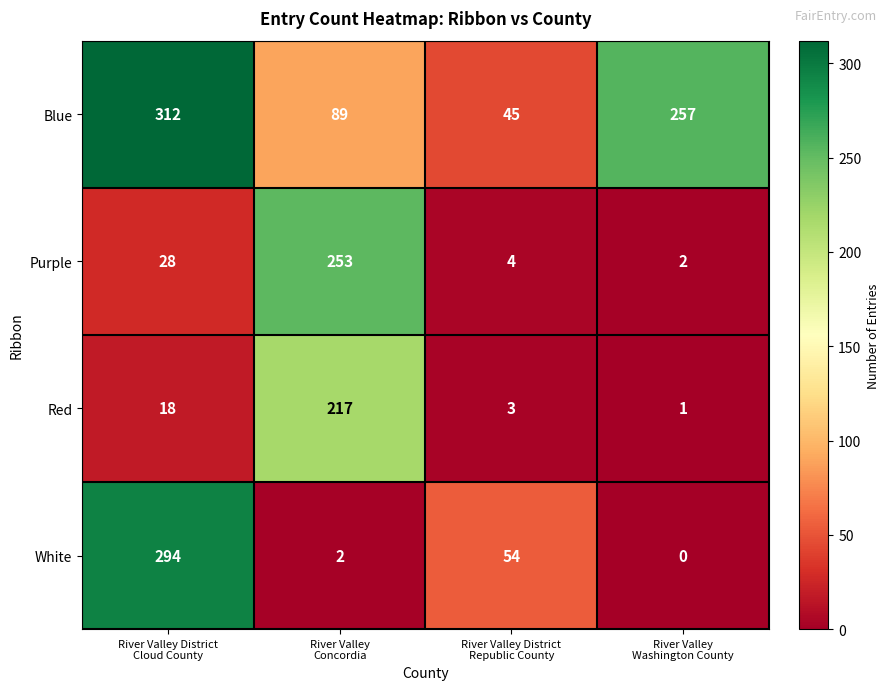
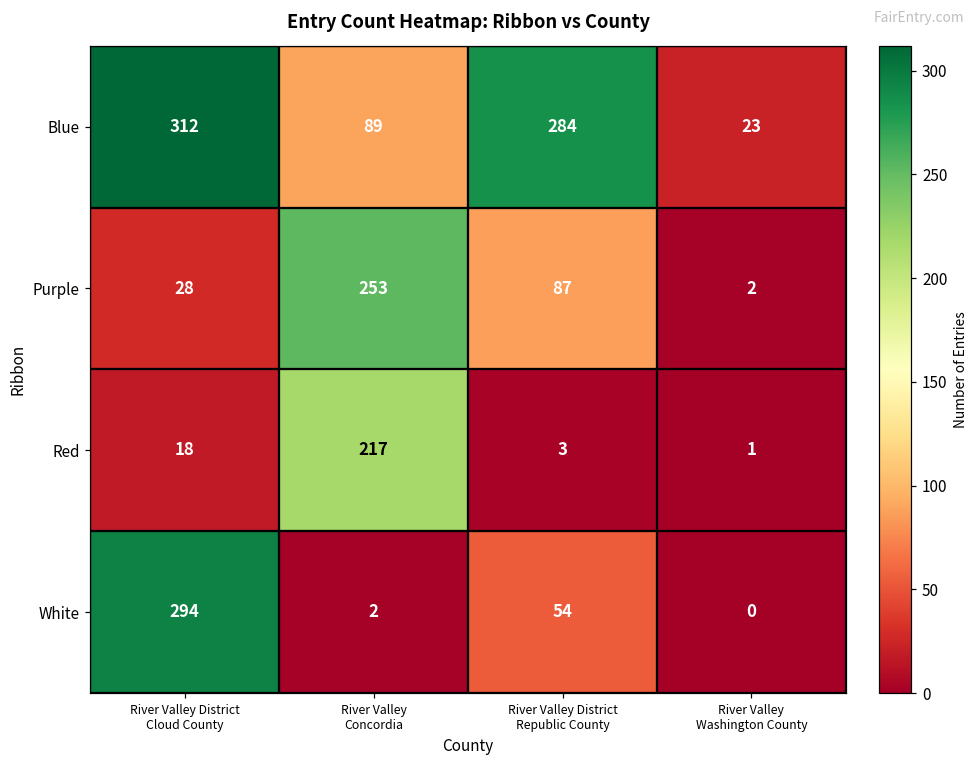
Blue, River Valley District Republic County: 45 -> 284
Blue, River Valley Washington County: 257 -> 23
Purple, River Valley District Republic County: 4 -> 87
